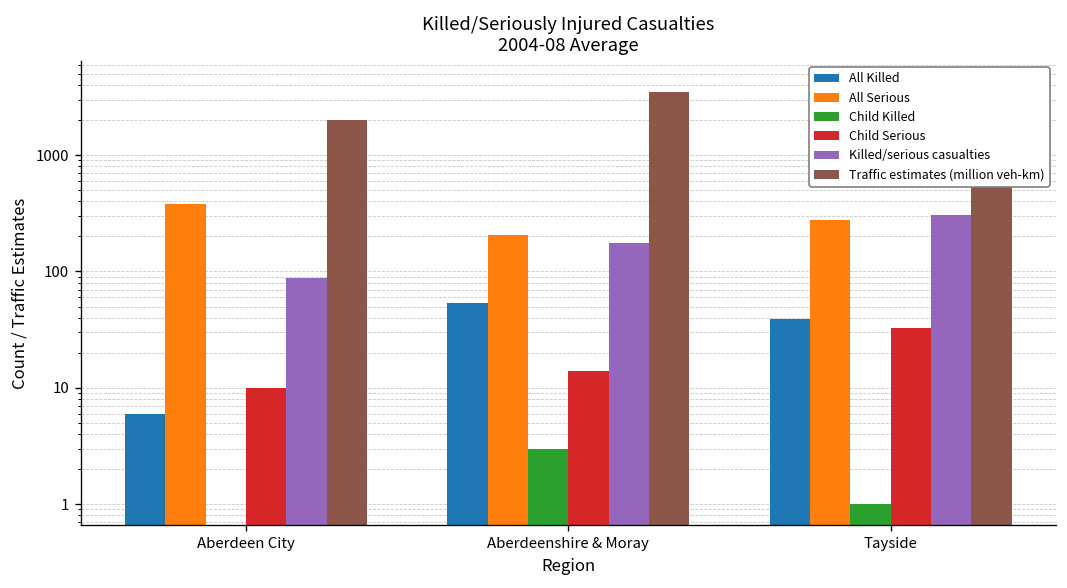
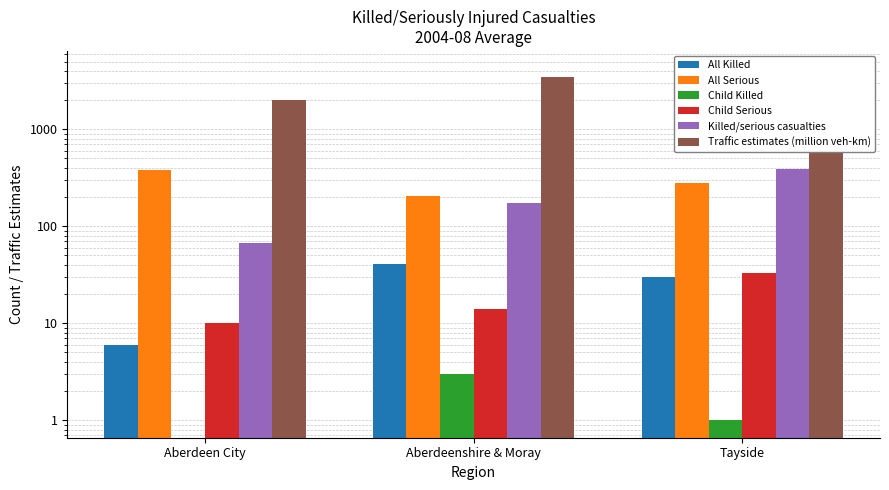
Killed/serious casualties, Aberdeen City: 90 -> 70
All Killed, Aberdeenshire & Moray: 50 -> 41
All Killed, Tayside: 39 -> 30
Killed/serious casualties, Tayside: 310 -> 390
